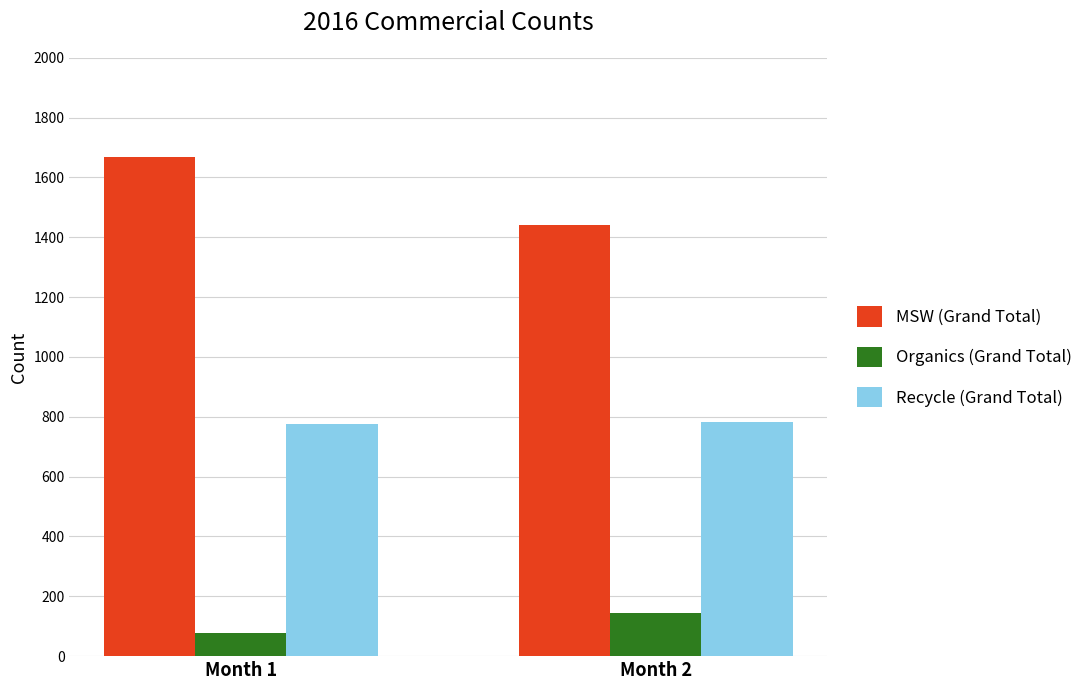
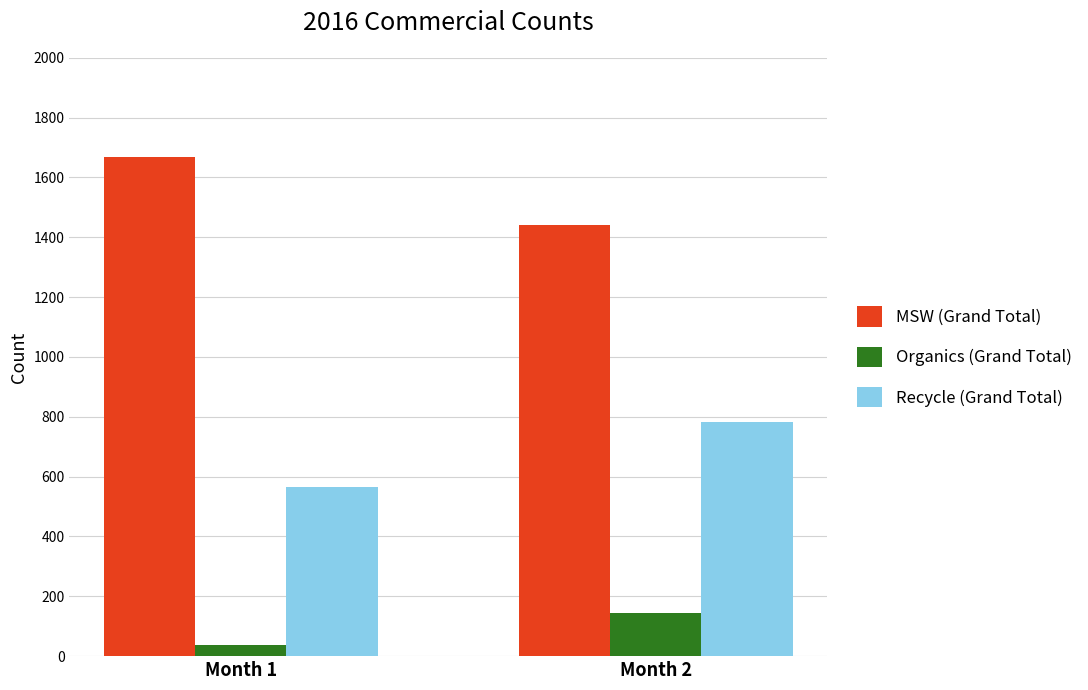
Organics (Grand Total), Month 1: 80 -> 40
Recycle (Grand Total), Month 1: 780 -> 570
